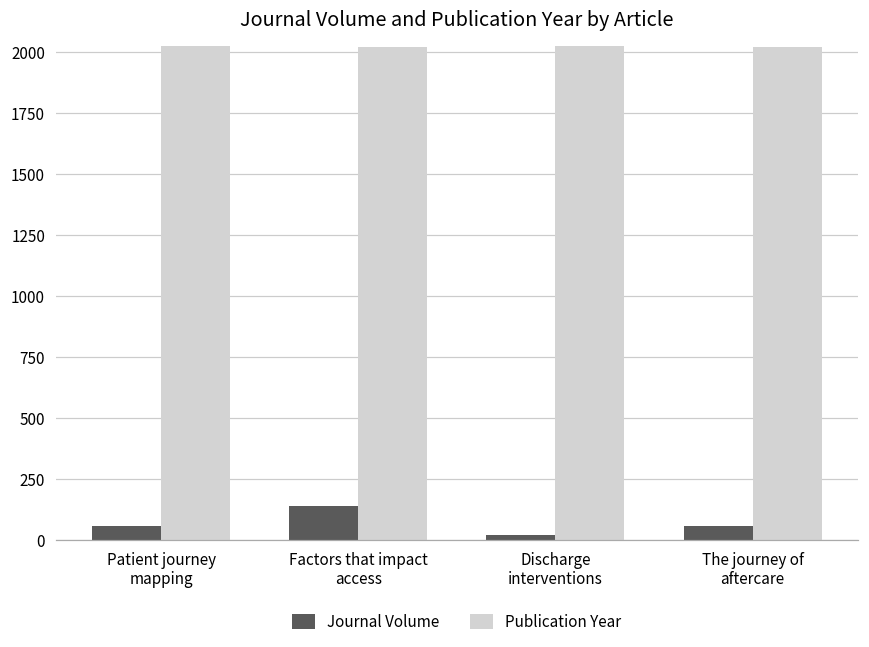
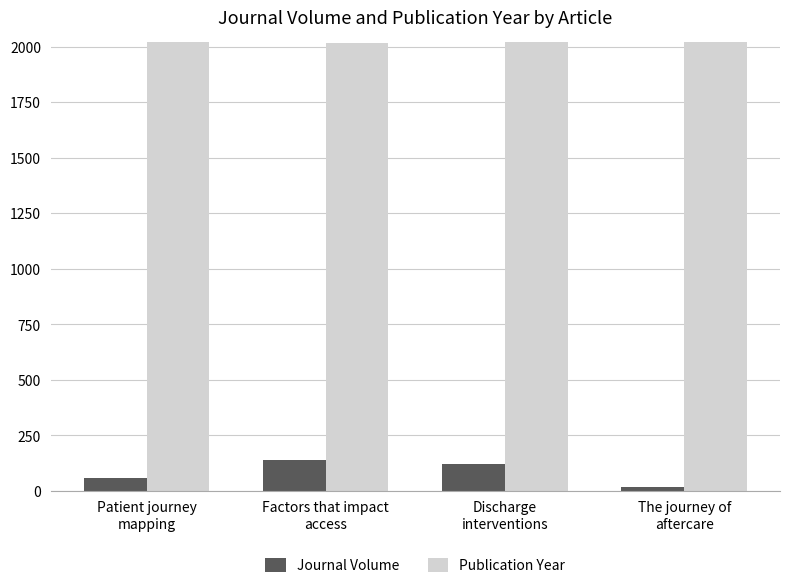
Journal Volume, Discharge interventions: 20 -> 120
Journal Volume, The journey of aftercare: 60 -> 20
